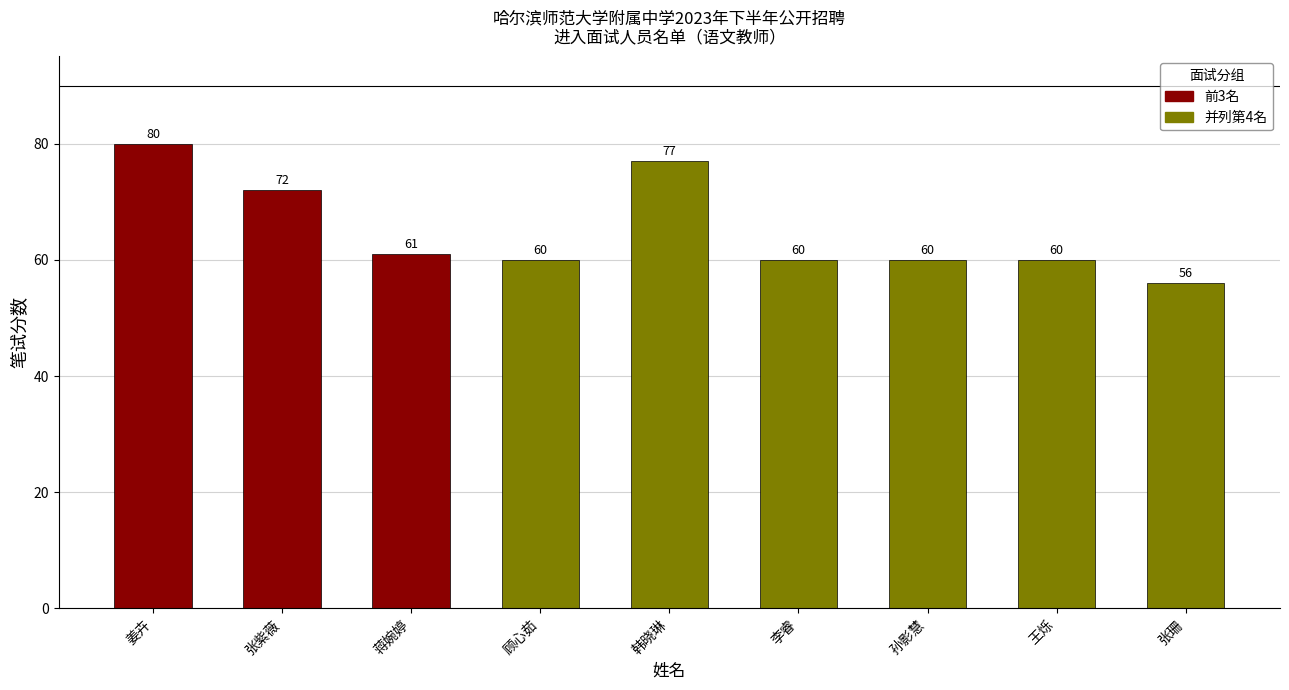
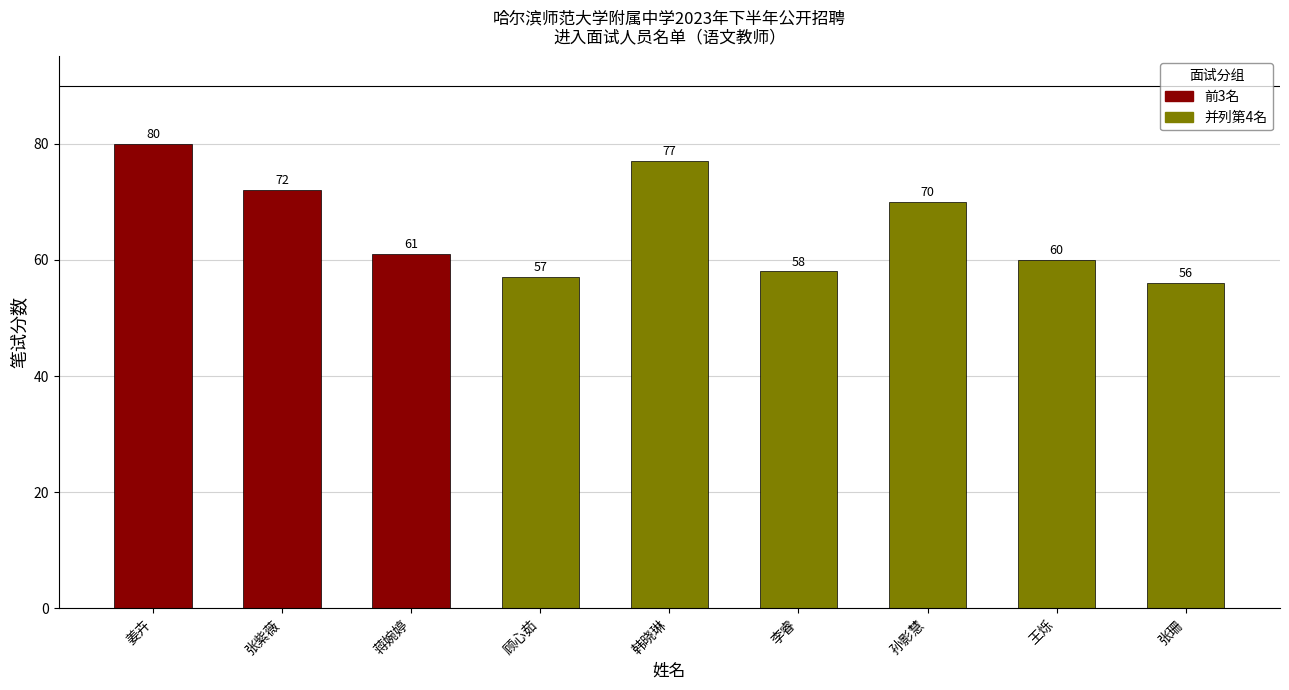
顾心茹: 60 -> 57
李睿: 60 -> 58
孙影慧: 60 -> 70
